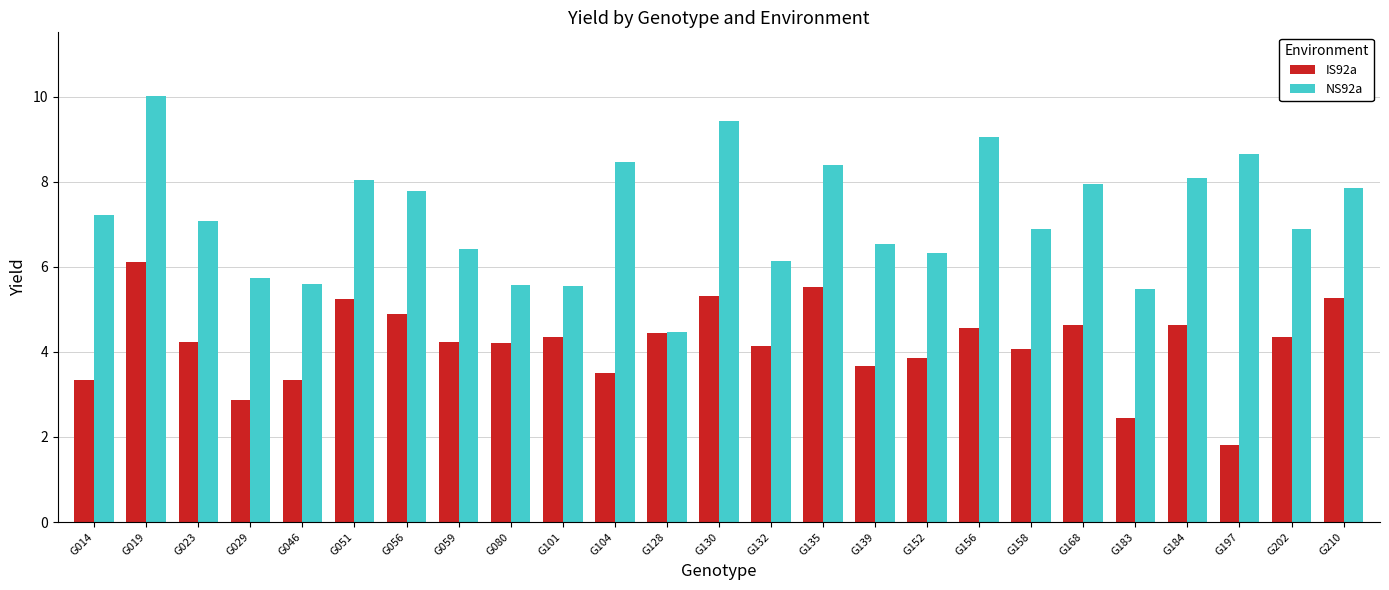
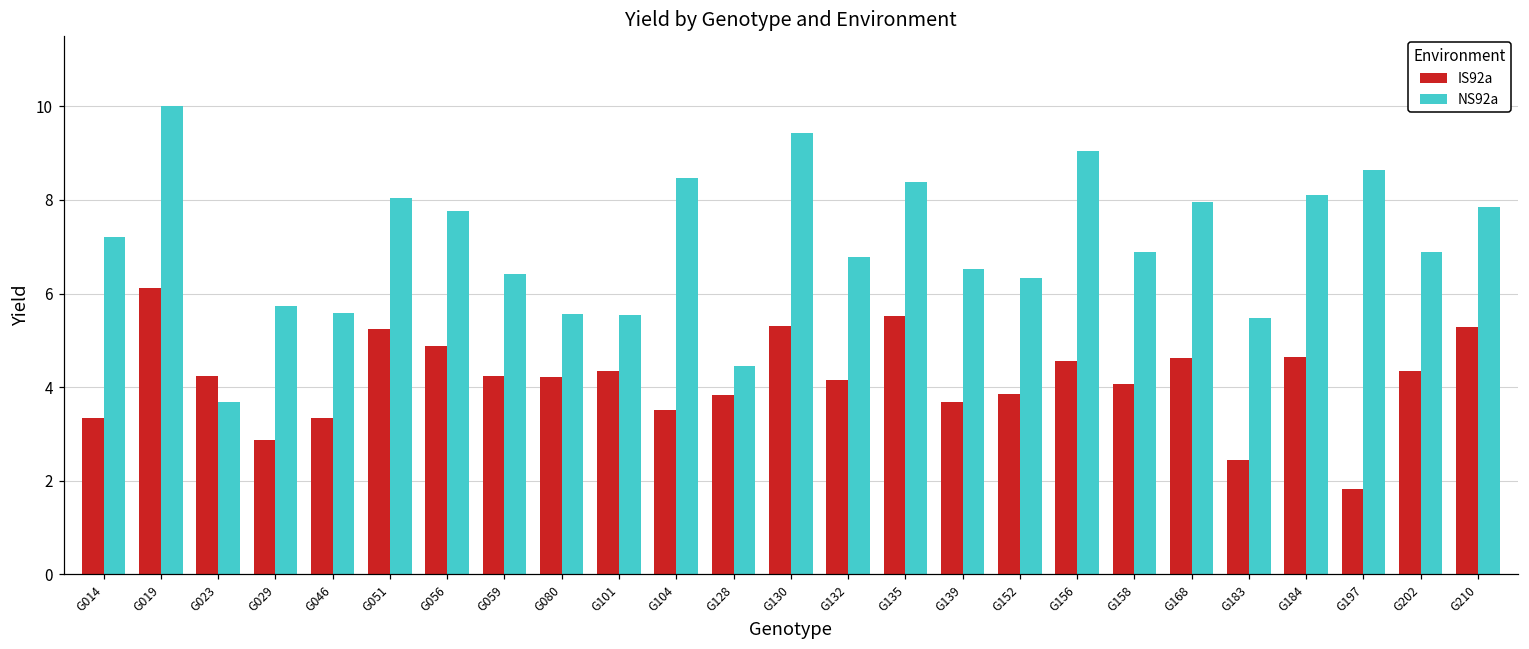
NS92a, G023: 7.1 -> 3.7
IS92a, G128: 4.4 -> 3.8
NS92a, G132: 6.1 -> 6.8
